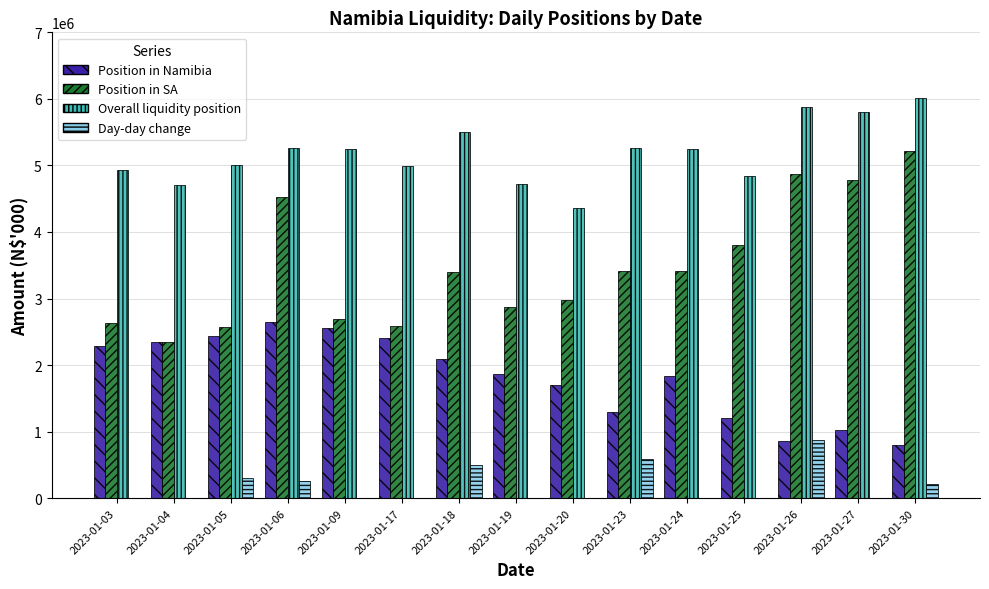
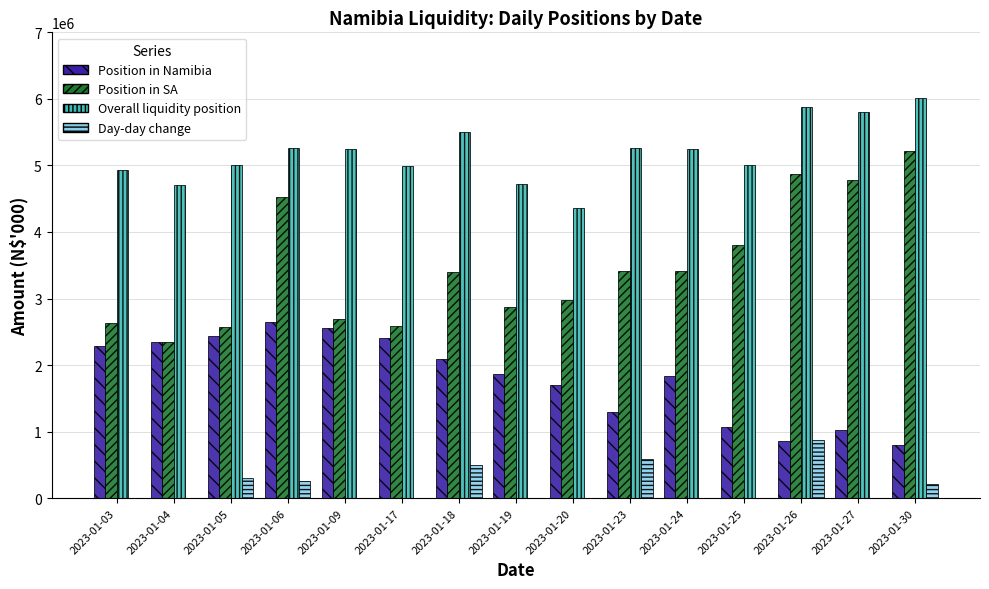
Position in Namibia, 2023-01-25: 1200000 -> 1100000
Overall liquidity position, 2023-01-25: 4800000 -> 5000000
